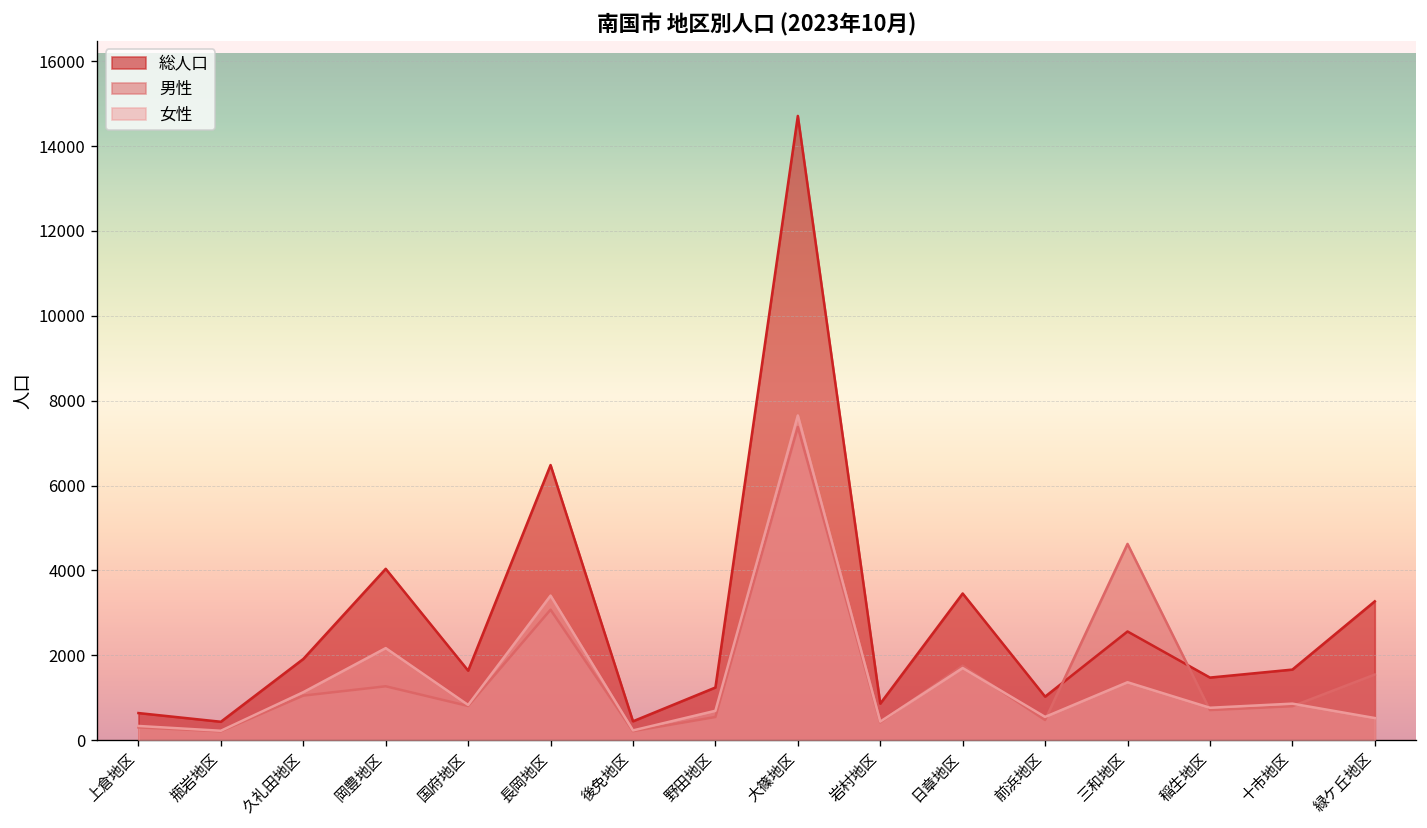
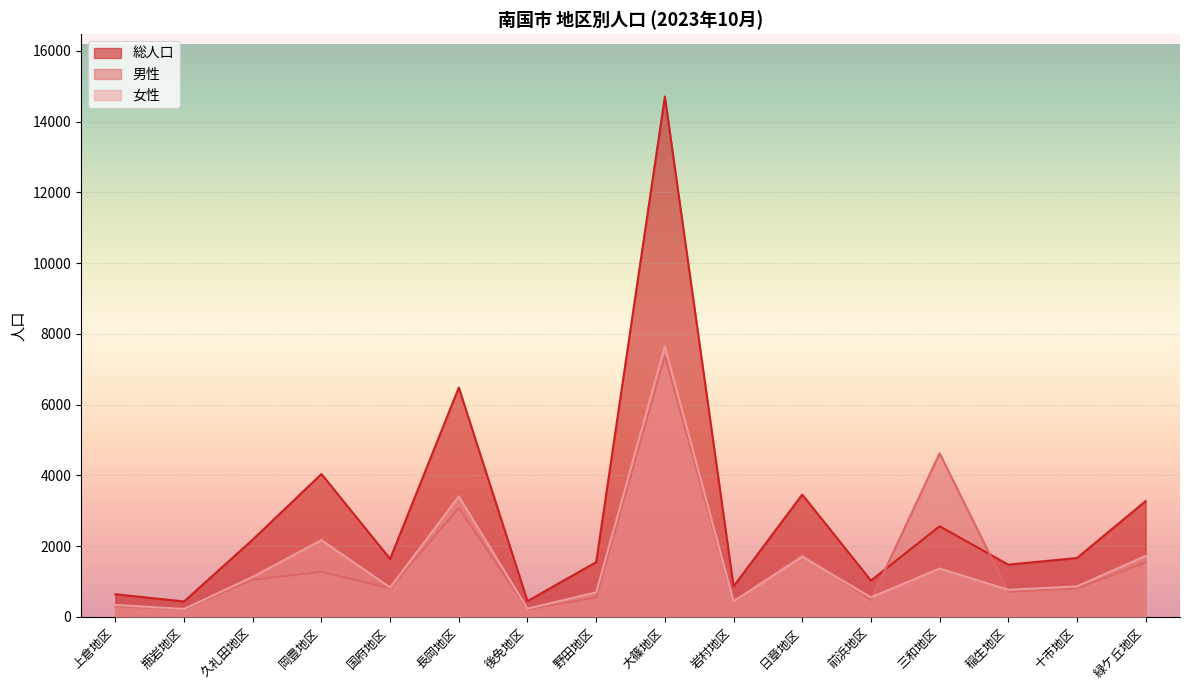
総人口, 久礼田地区: 1900 -> 2200
総人口, 野田地区: 1200 -> 1500
女性, 緑ケ丘地区: 500 -> 1700
